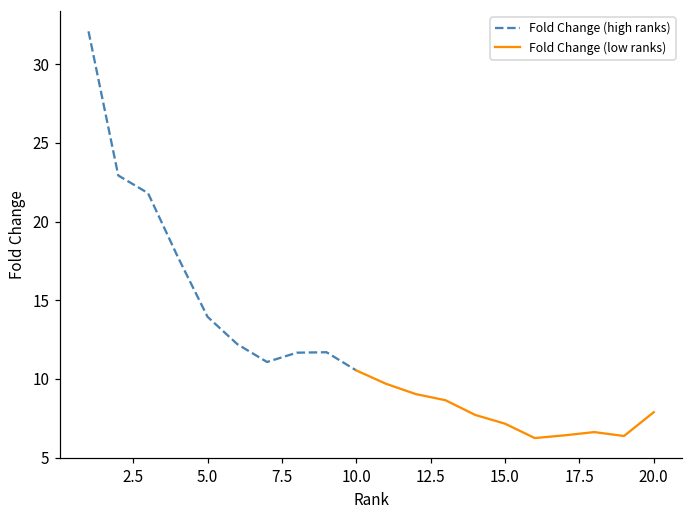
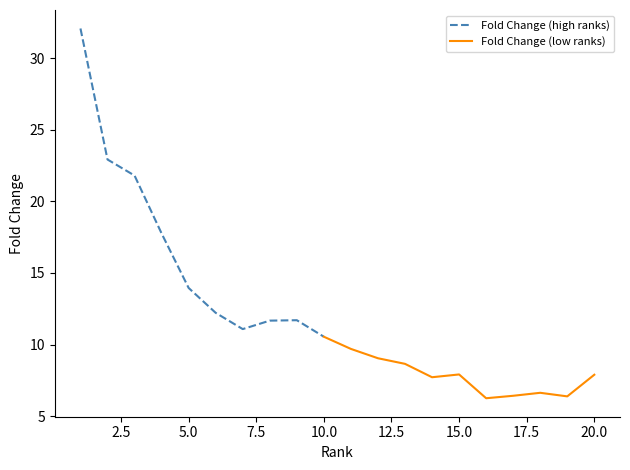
Fold Change (low ranks), 15.0: 7.2 -> 7.9
